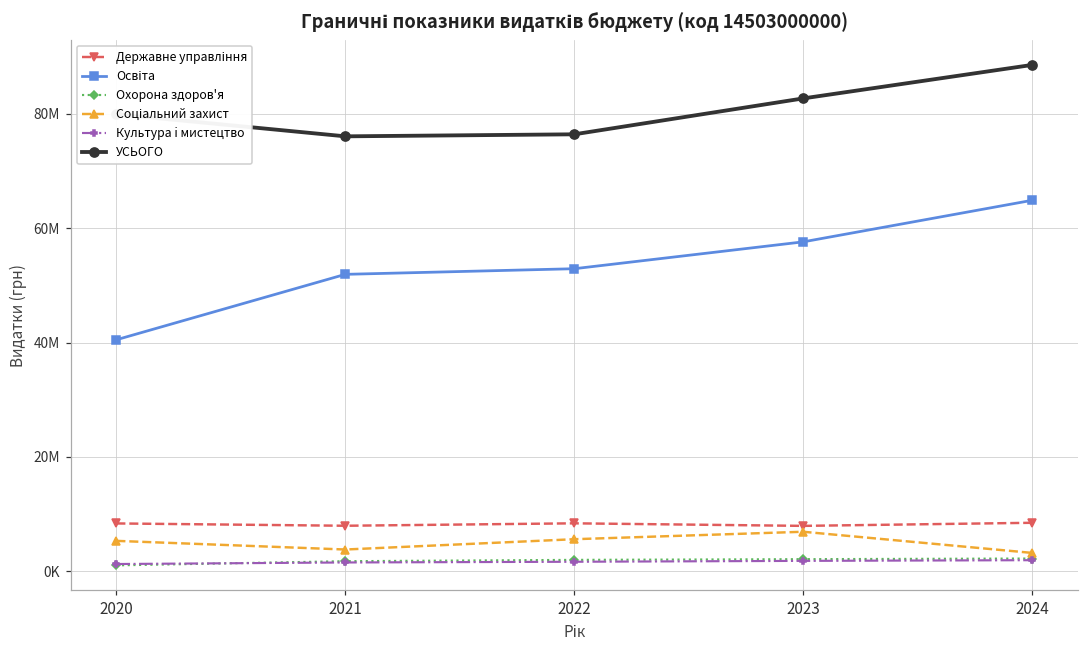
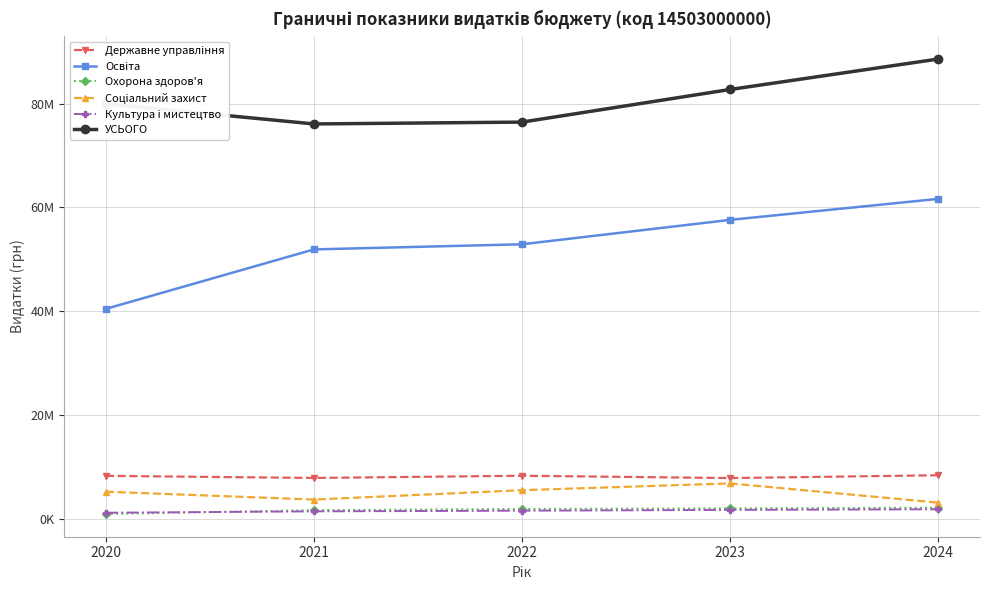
Освіта, 2024: 65000000 -> 62000000
